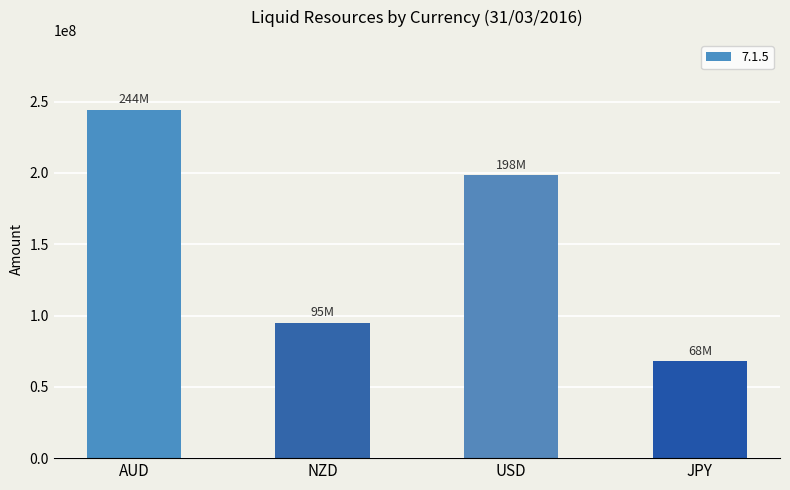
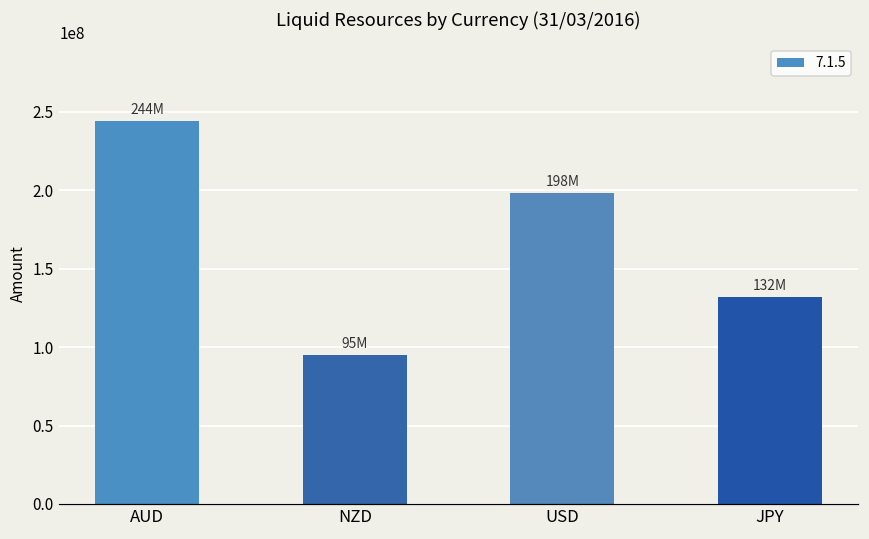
JPY: 68M -> 132M
